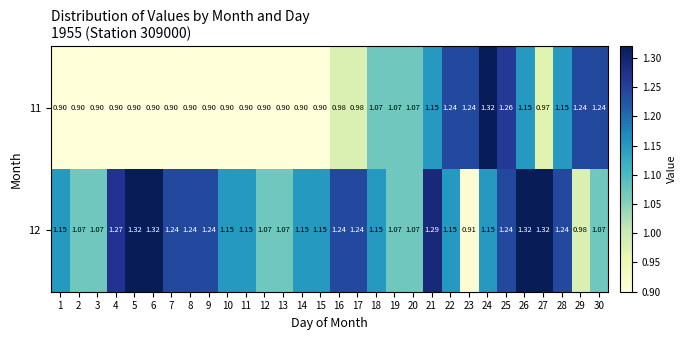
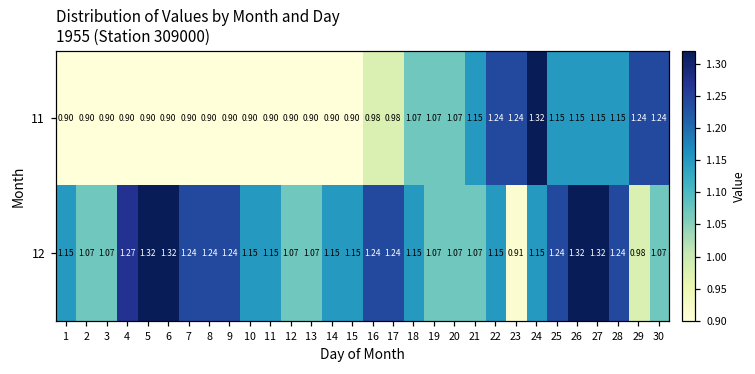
11, 25: 1.26 -> 1.15
11, 27: 0.97 -> 1.15
12, 21: 1.29 -> 1.07
